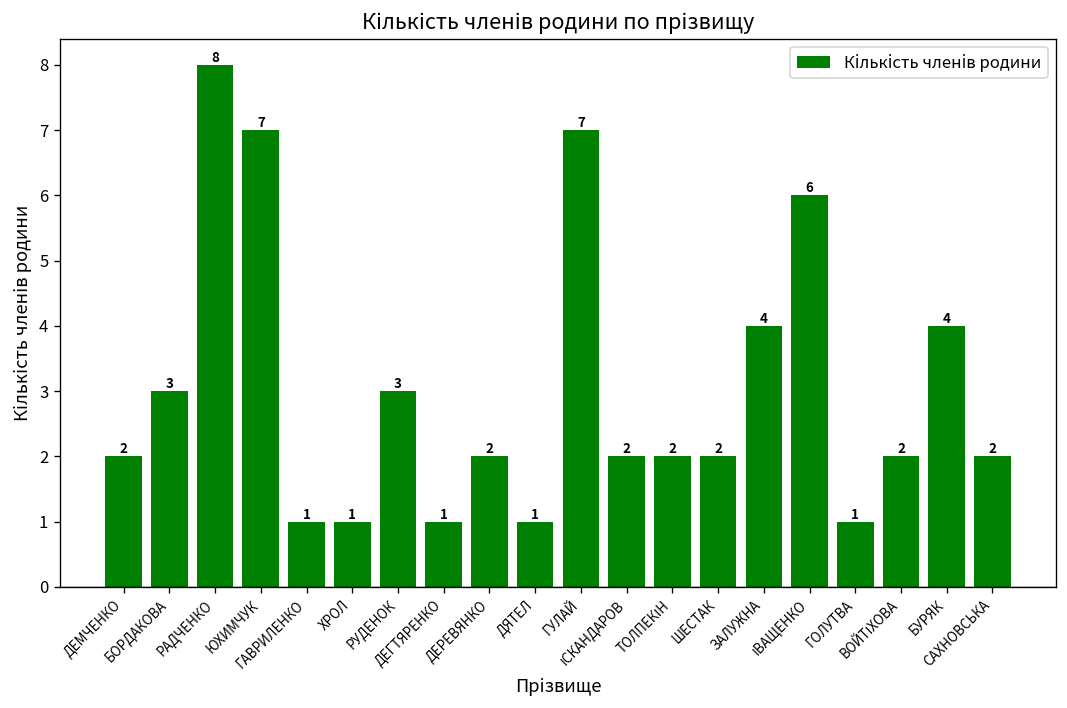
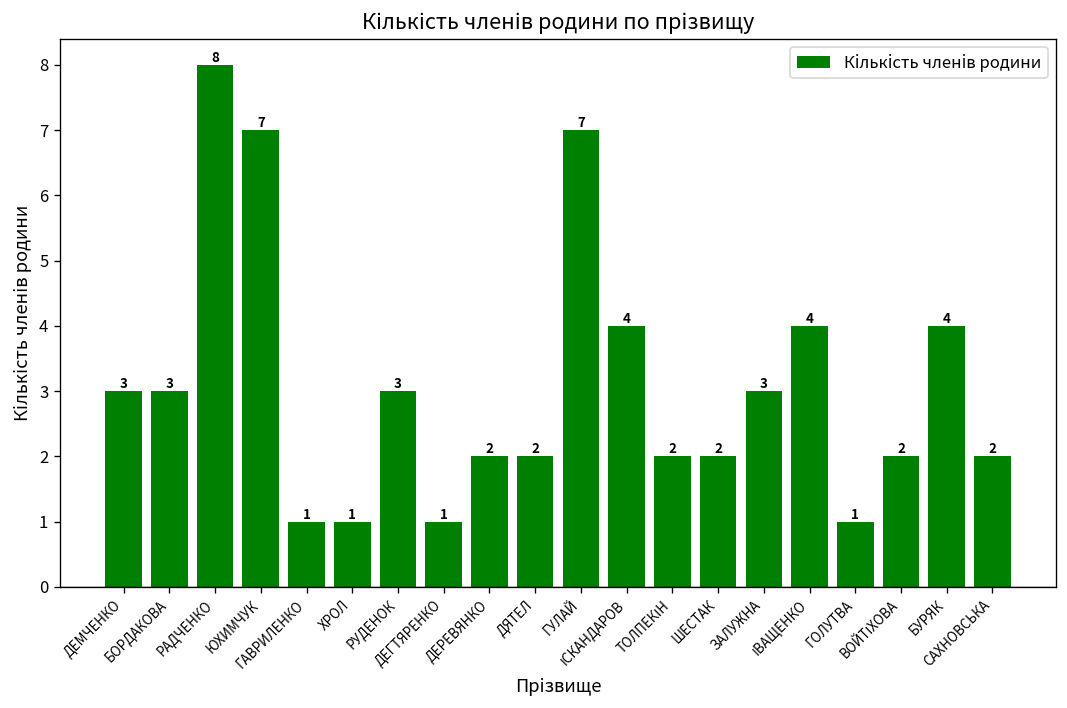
ДЕМЧЕНКО: 2 -> 3
ДЯТЕЛ: 1 -> 2
ІСКАНДАРОВ: 2 -> 4
ЗАЛУЖНА: 4 -> 3
ІВАЩЕНКО: 6 -> 4
